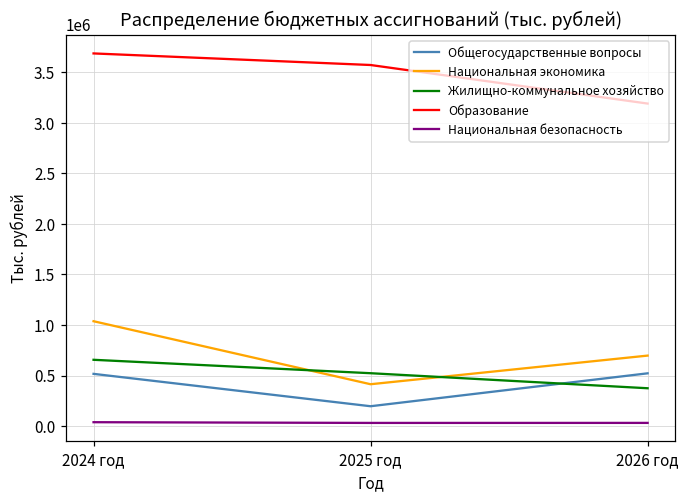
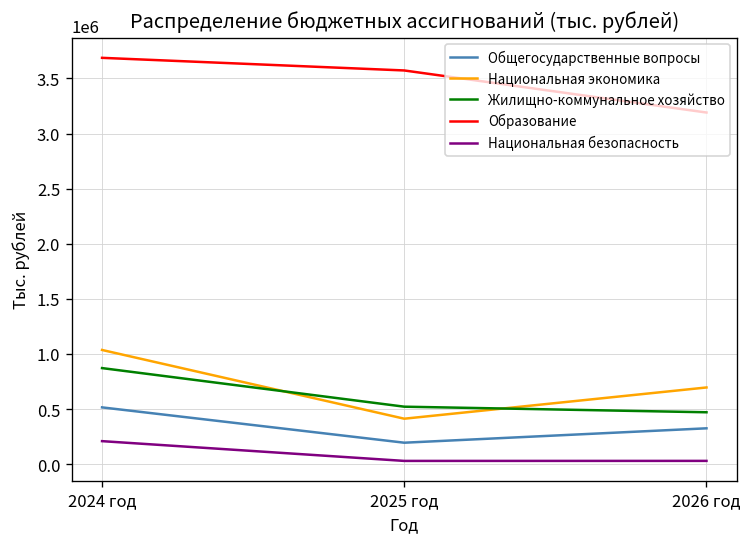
Жилищно-коммунальное хозяйство, 2024 год: 700000 -> 900000
Национальная безопасность, 2024 год: 0 -> 200000
Общегосударственные вопросы, 2026 год: 500000 -> 300000
Жилищно-коммунальное хозяйство, 2026 год: 400000 -> 500000
